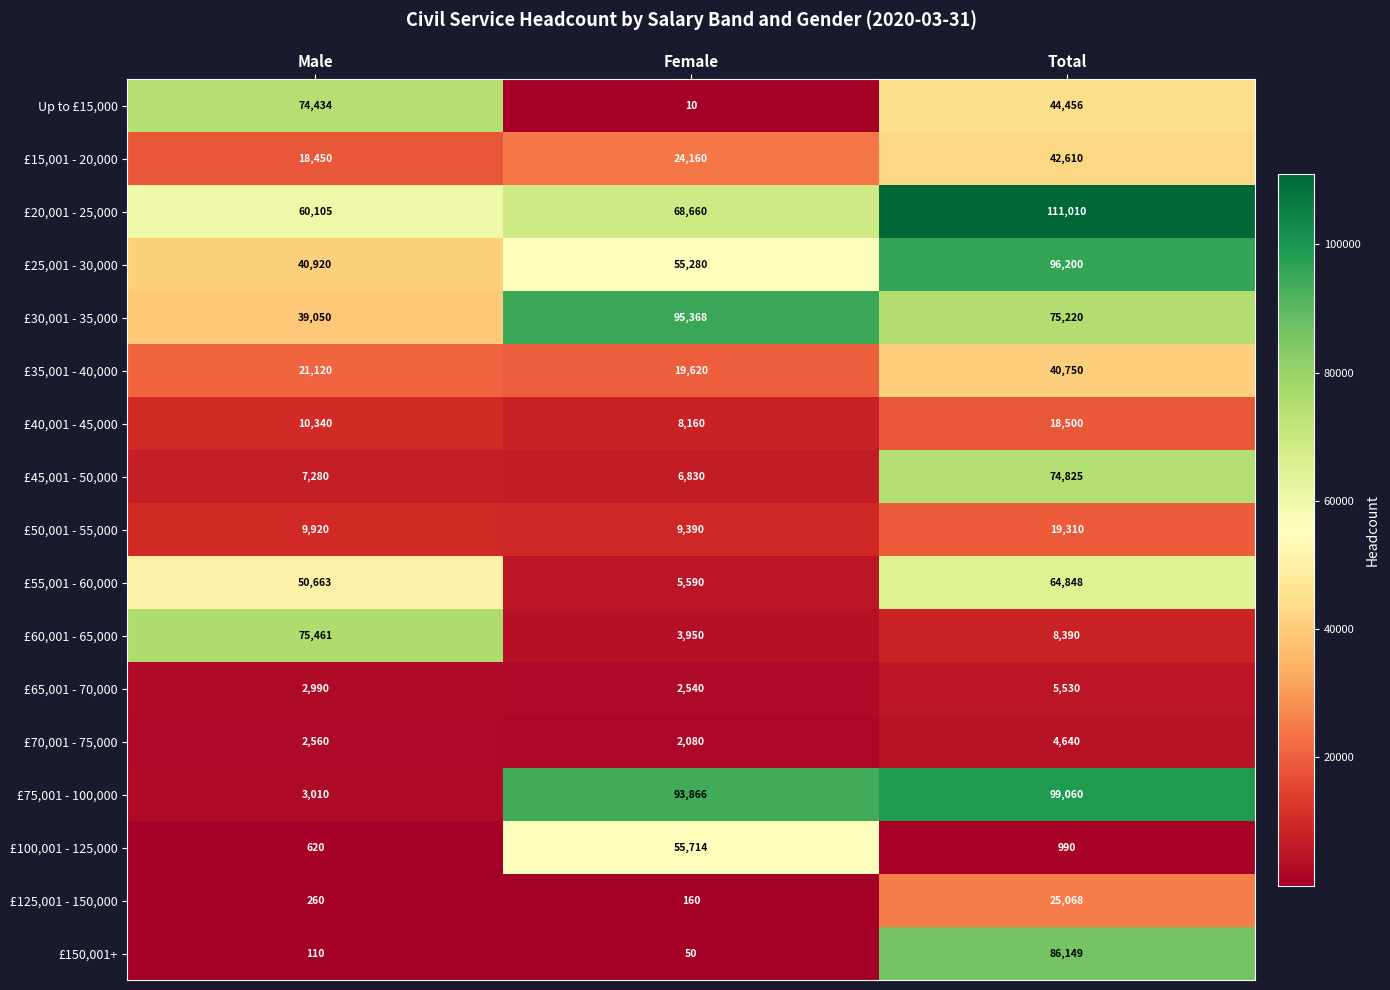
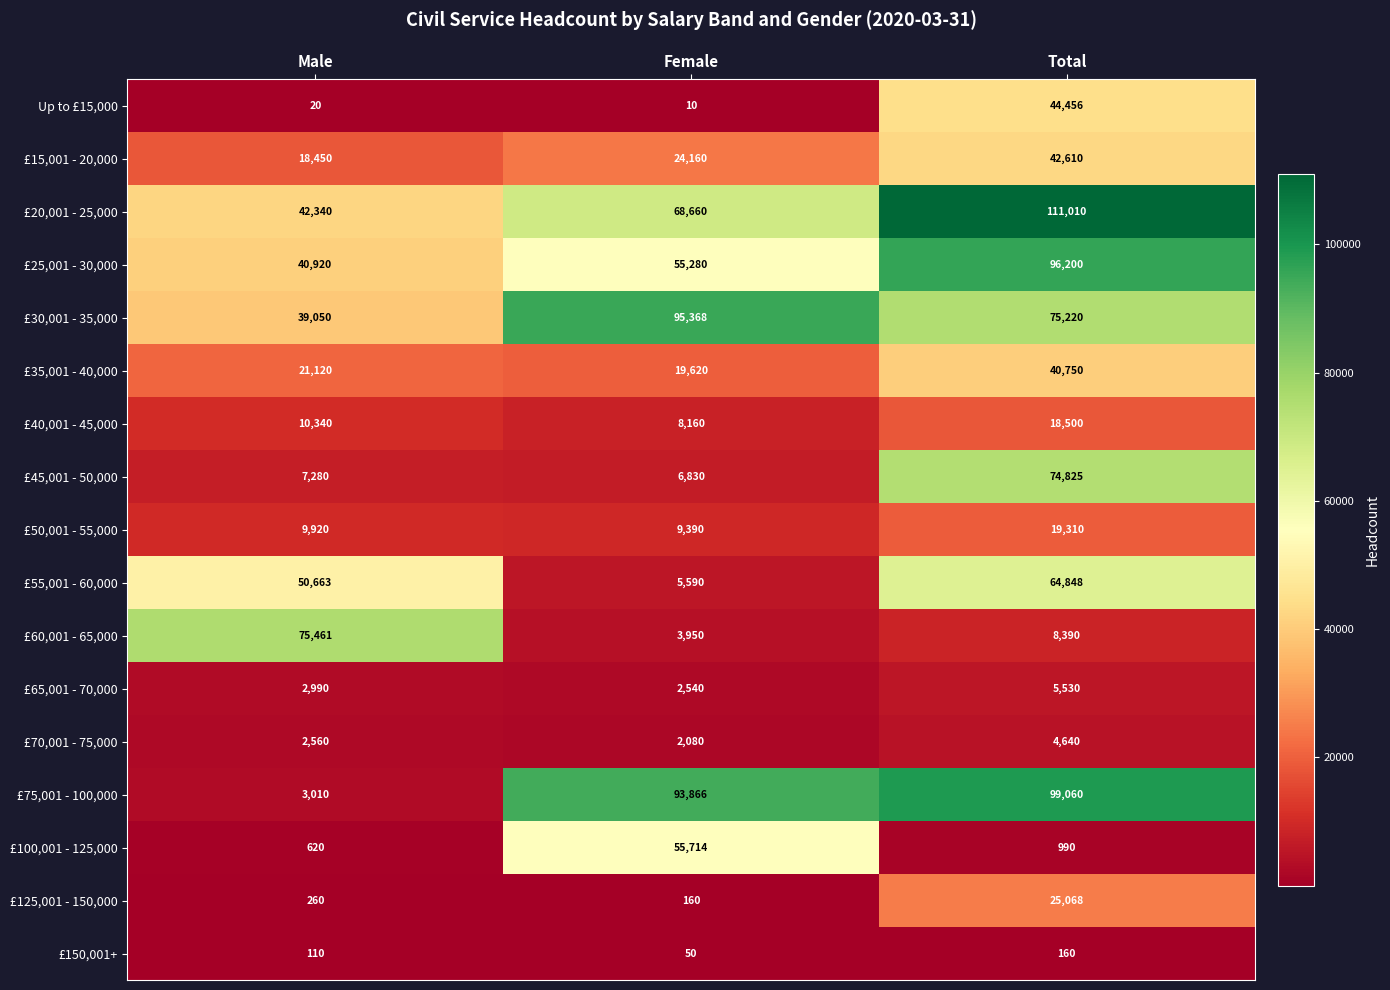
Up to £15,000, Male: 74,434 -> 20
£20,001 - 25,000, Male: 60,105 -> 42,340
£150,001+, Total: 86,149 -> 160
